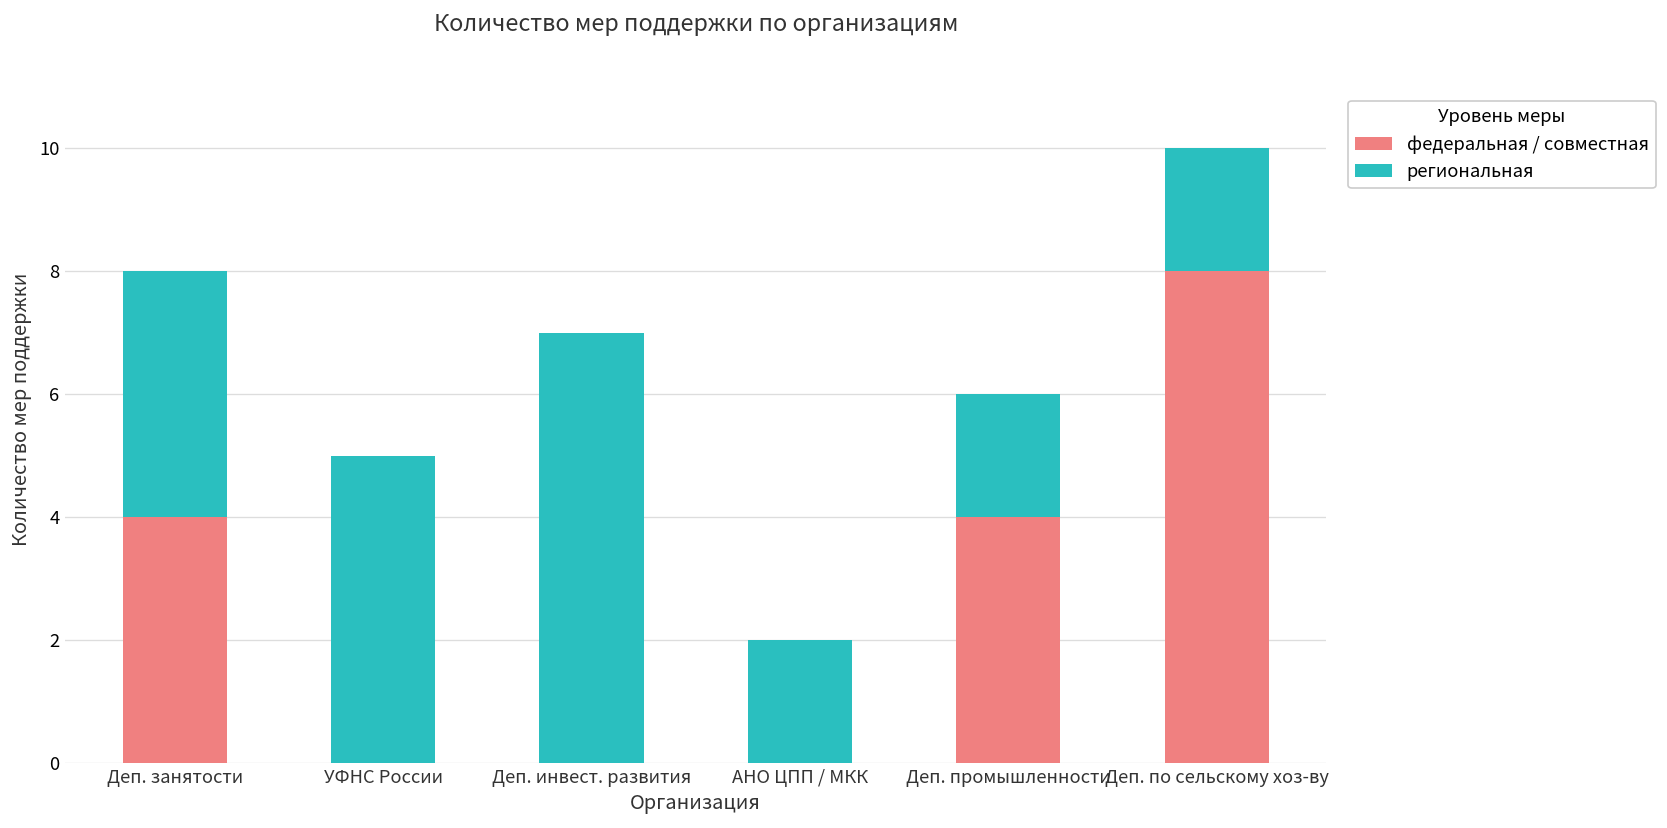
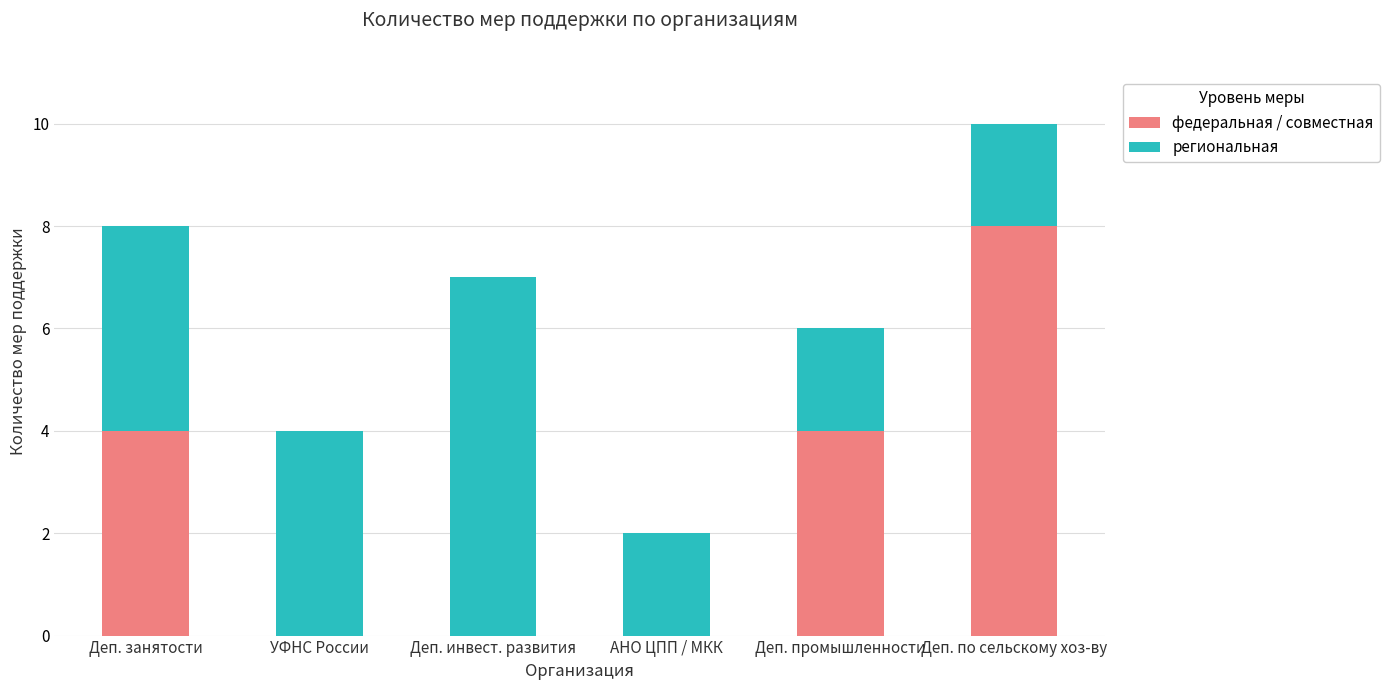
региональная, УФНС России: 5 -> 4
